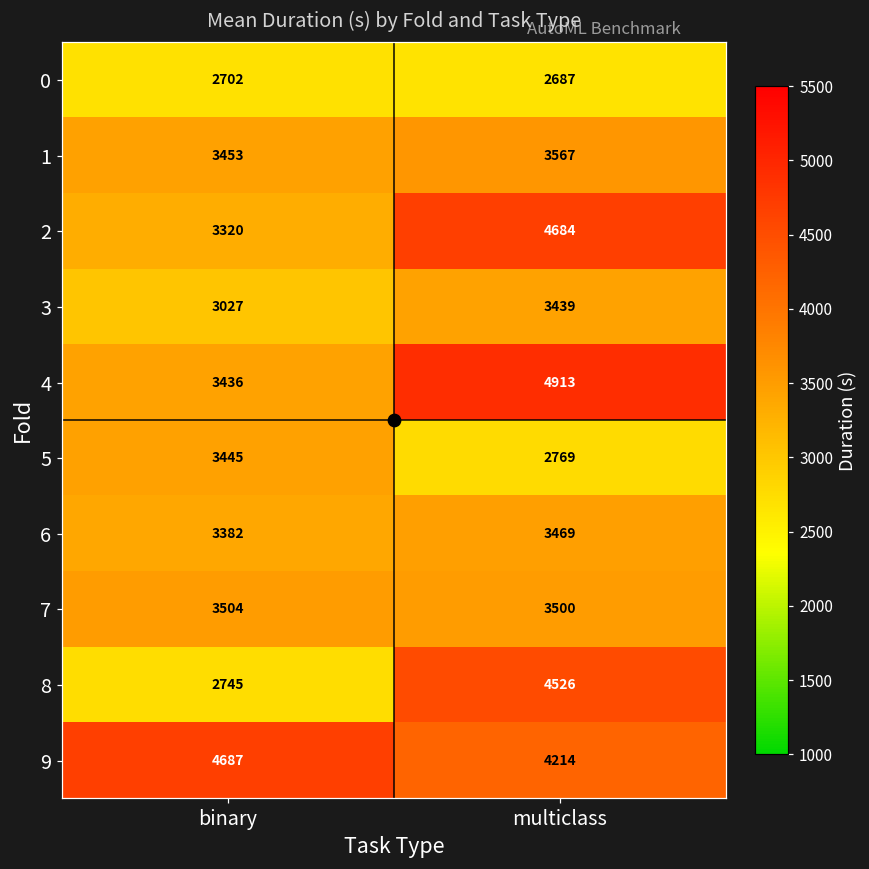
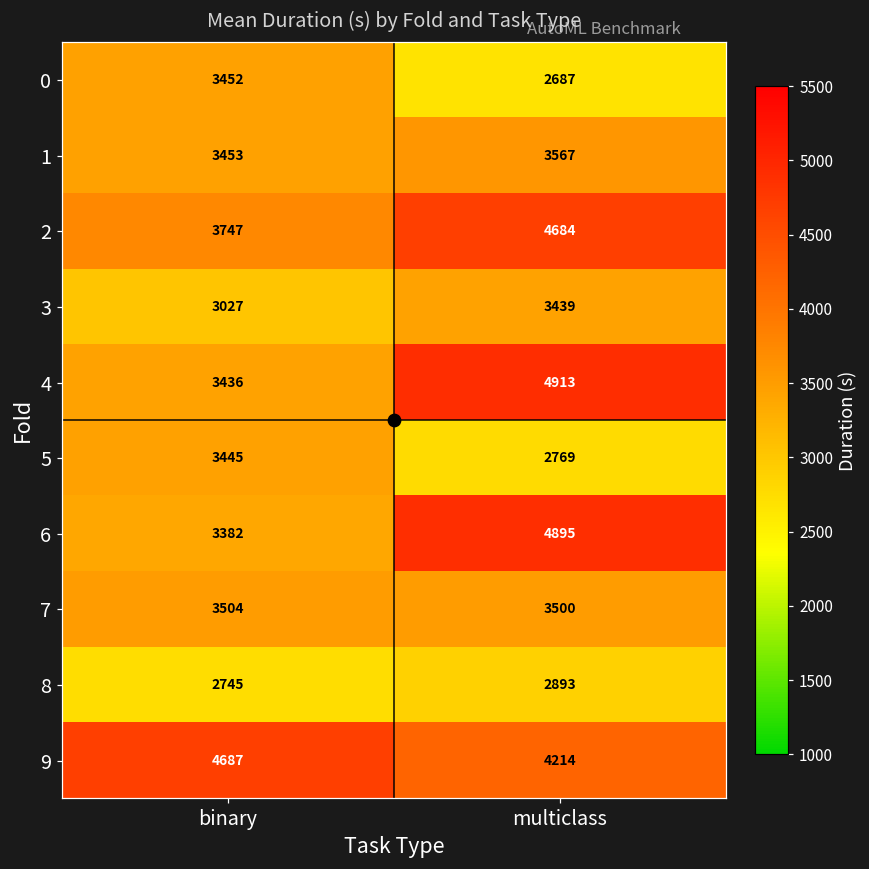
0, binary: 2702 -> 3452
2, binary: 3320 -> 3747
6, multiclass: 3469 -> 4895
8, multiclass: 4526 -> 2893
